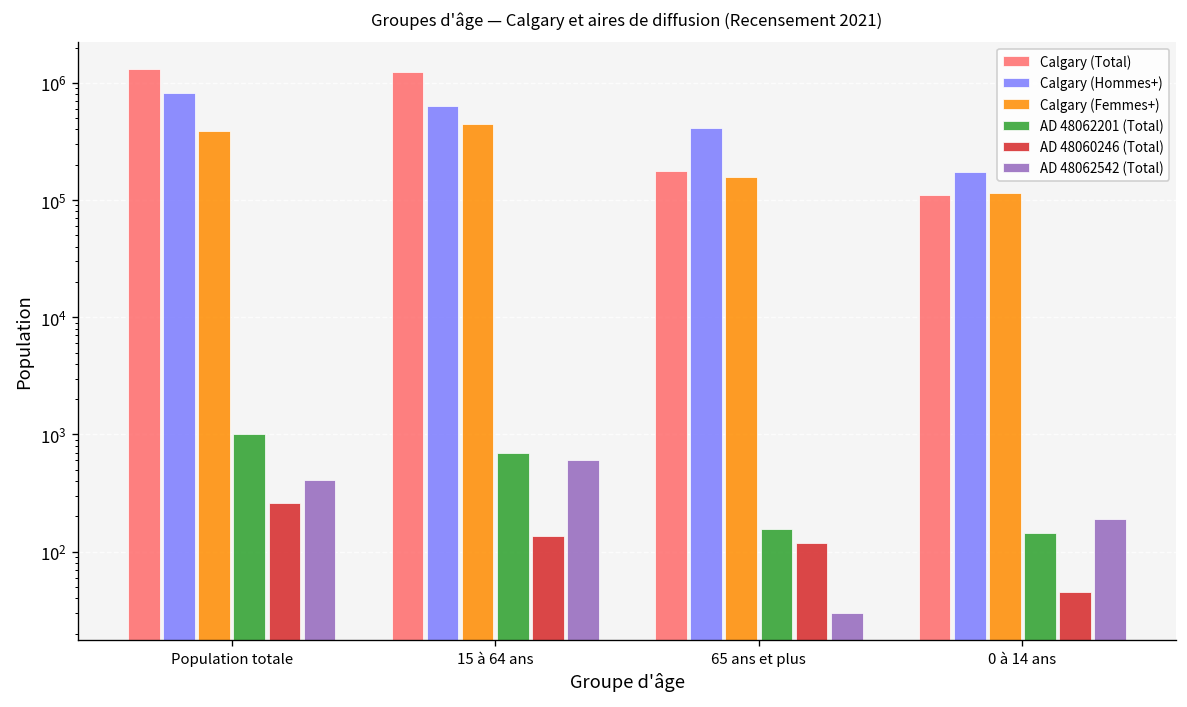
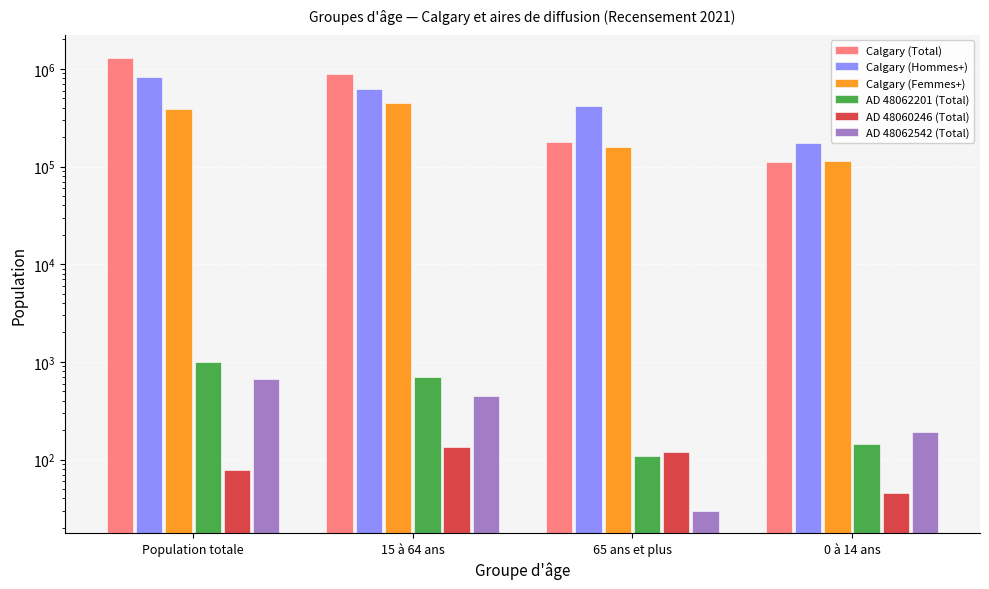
AD 48060246 (Total), Population totale: 260 -> 80
AD 48062542 (Total), Population totale: 410 -> 700
Calgary (Total), 15 à 64 ans: 1200000 -> 900000
AD 48062542 (Total), 15 à 64 ans: 600 -> 500
AD 48062201 (Total), 65 ans et plus: 160 -> 110
